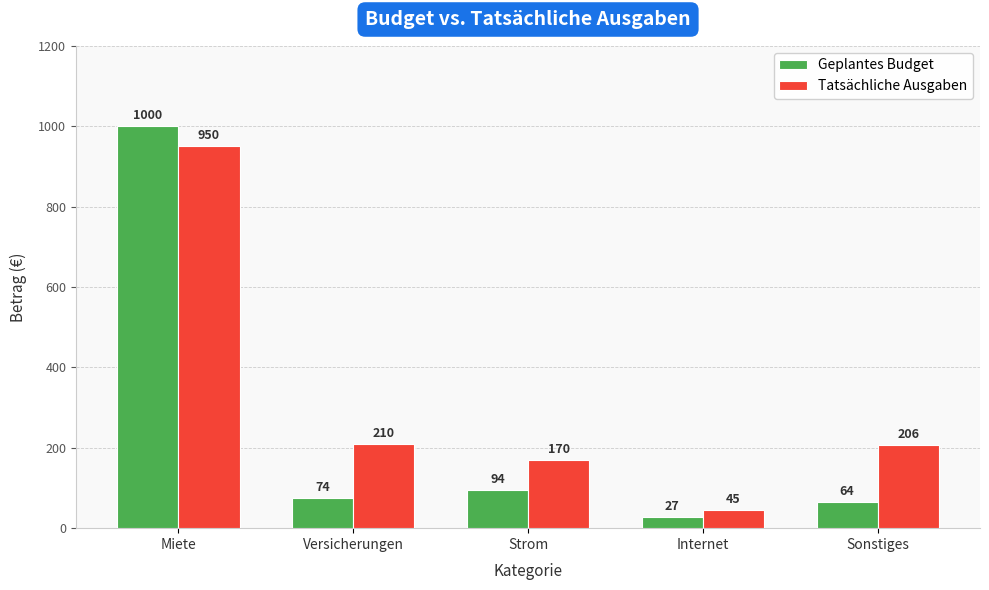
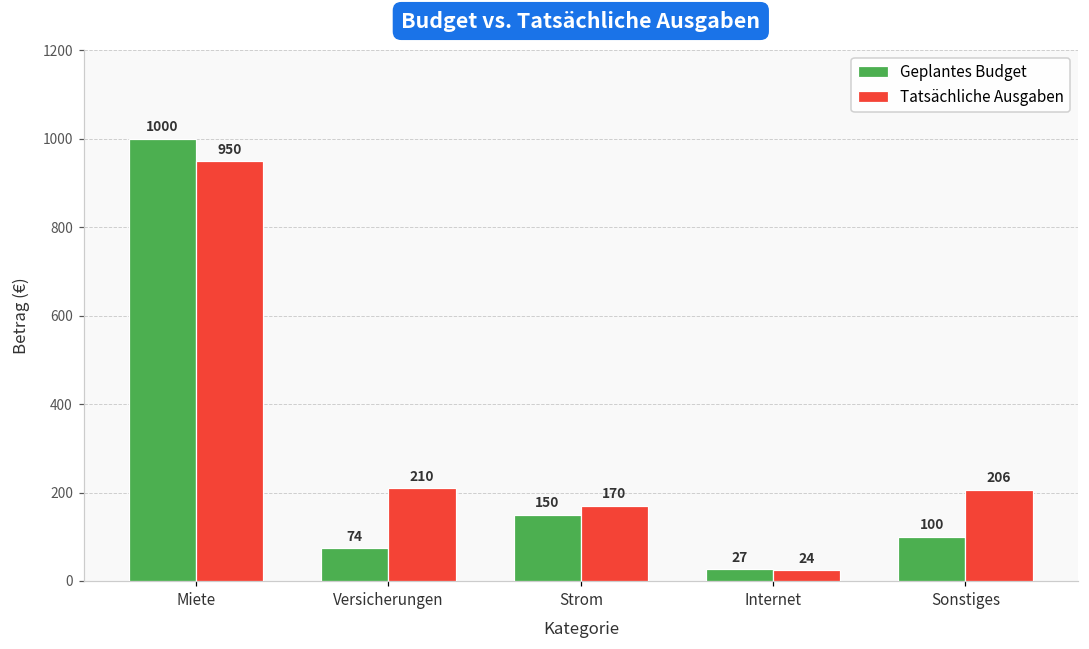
Geplantes Budget, Strom: 94 -> 150
Tatsächliche Ausgaben, Internet: 45 -> 24
Geplantes Budget, Sonstiges: 64 -> 100
